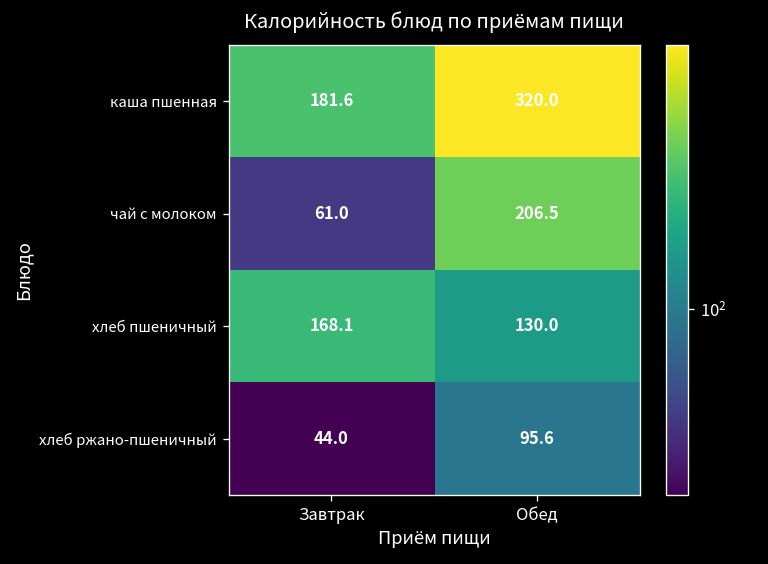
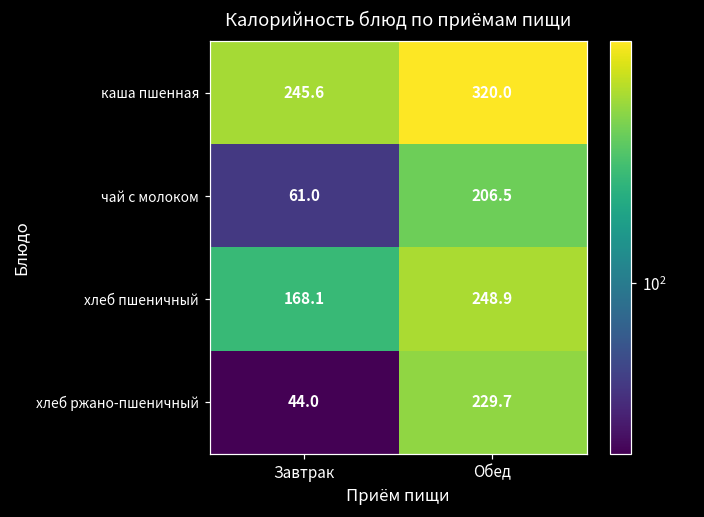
каша пшенная, Завтрак: 181.6 -> 245.6
хлеб пшеничный, Обед: 130.0 -> 248.9
хлеб ржано-пшеничный, Обед: 95.6 -> 229.7
